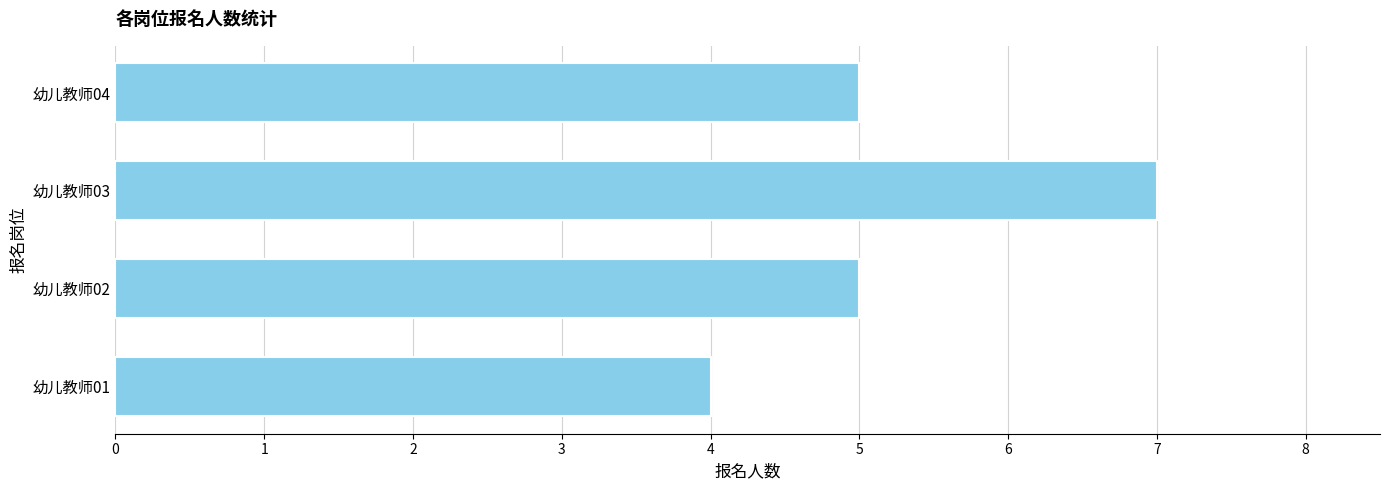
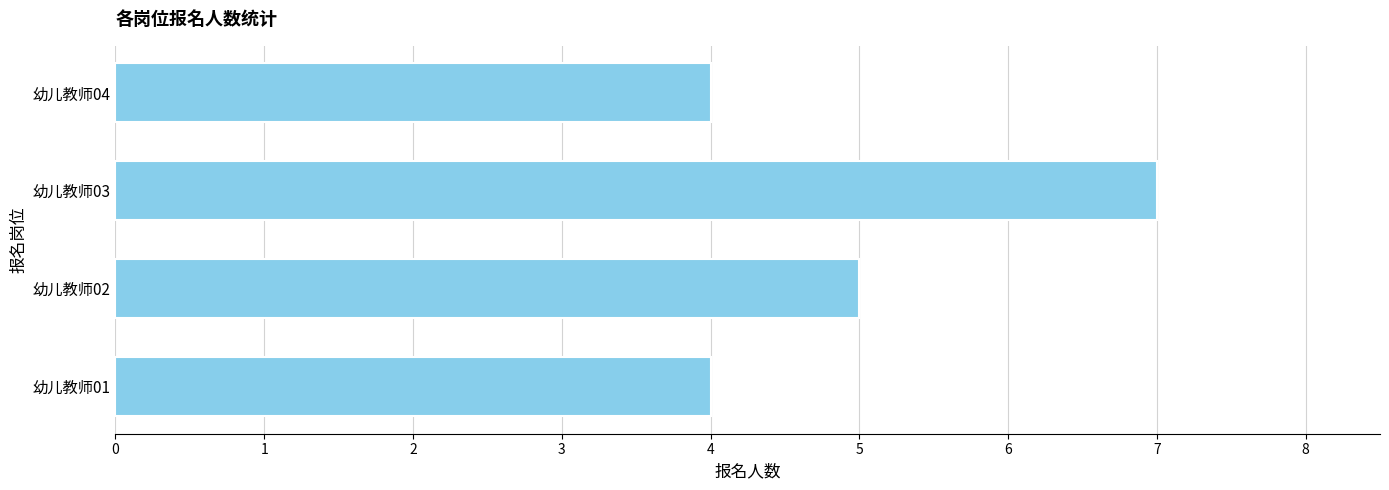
幼儿教师04: 5 -> 4
